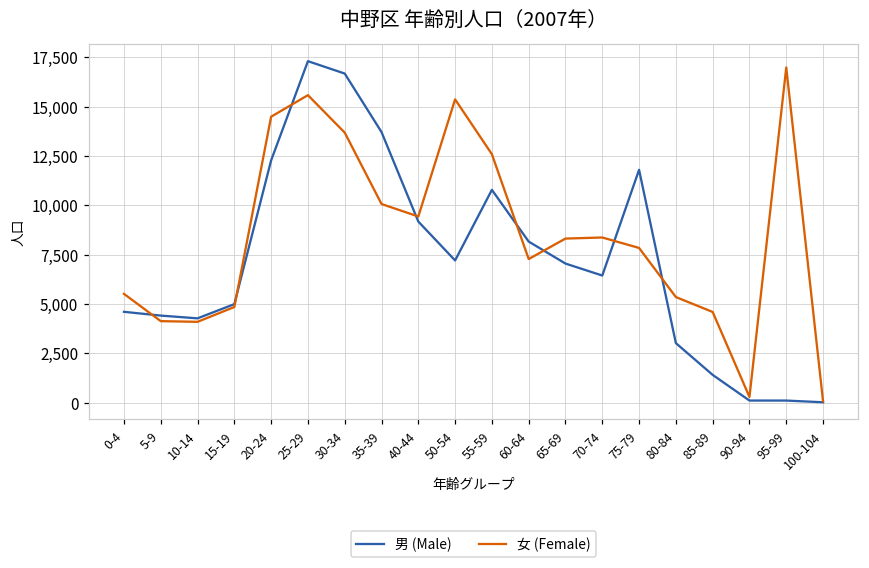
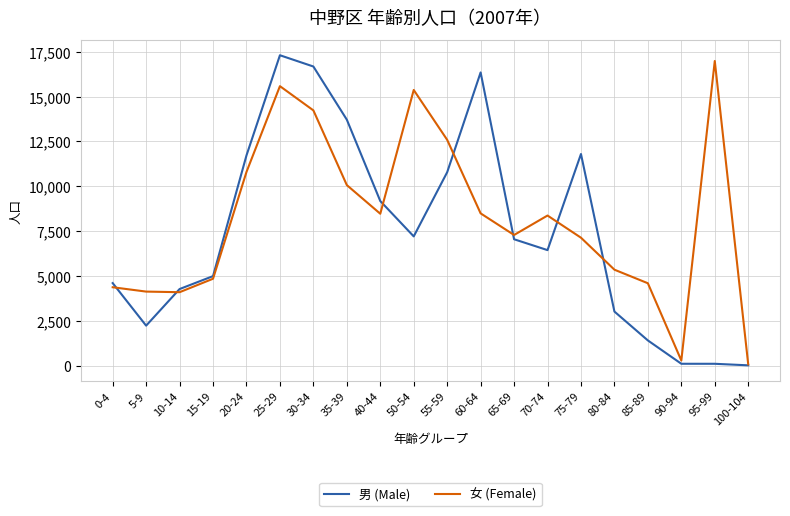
女 (Female), 0-4: 5,500 -> 4,400
男 (Male), 5-9: 4,400 -> 2,200
男 (Male), 20-24: 12,300 -> 11,700
女 (Female), 20-24: 14,500 -> 10,800
女 (Female), 30-34: 13,700 -> 14,200
女 (Female), 40-44: 9,400 -> 8,500
男 (Male), 60-64: 8,200 -> 16,300
女 (Female), 60-64: 7,300 -> 8,500
女 (Female), 65-69: 8,300 -> 7,300
女 (Female), 75-79: 7,800 -> 7,100
